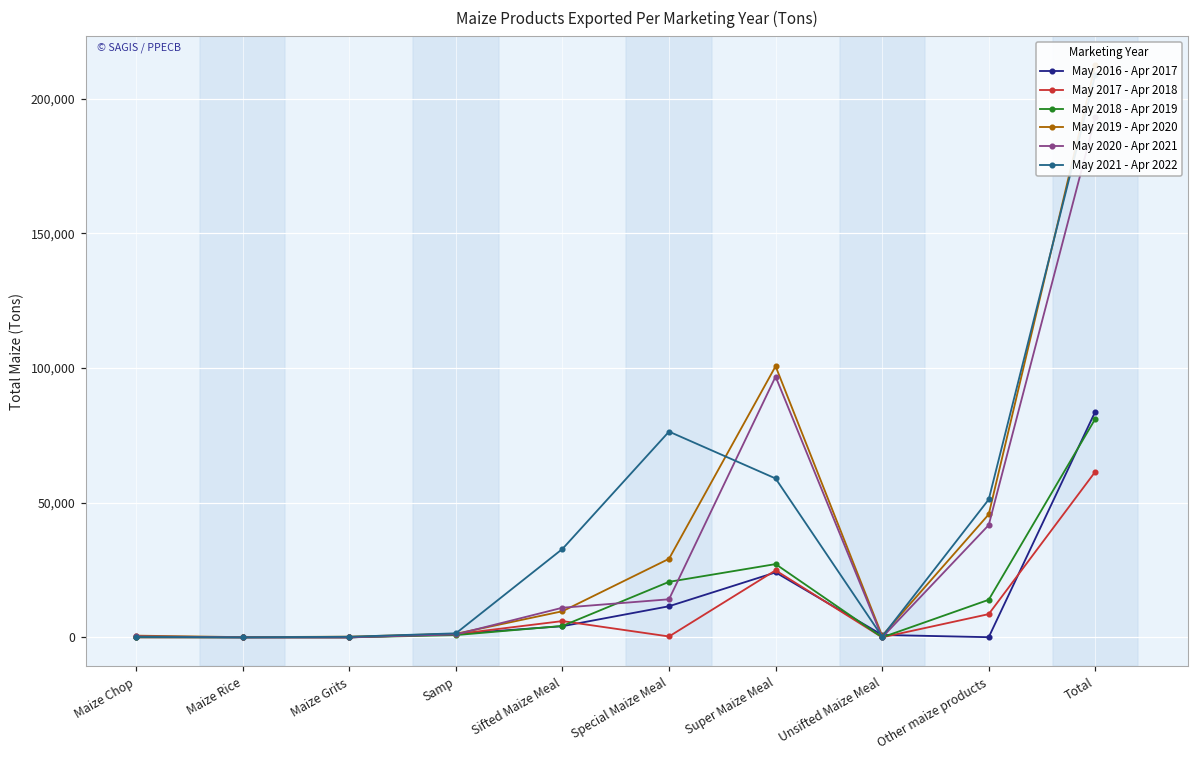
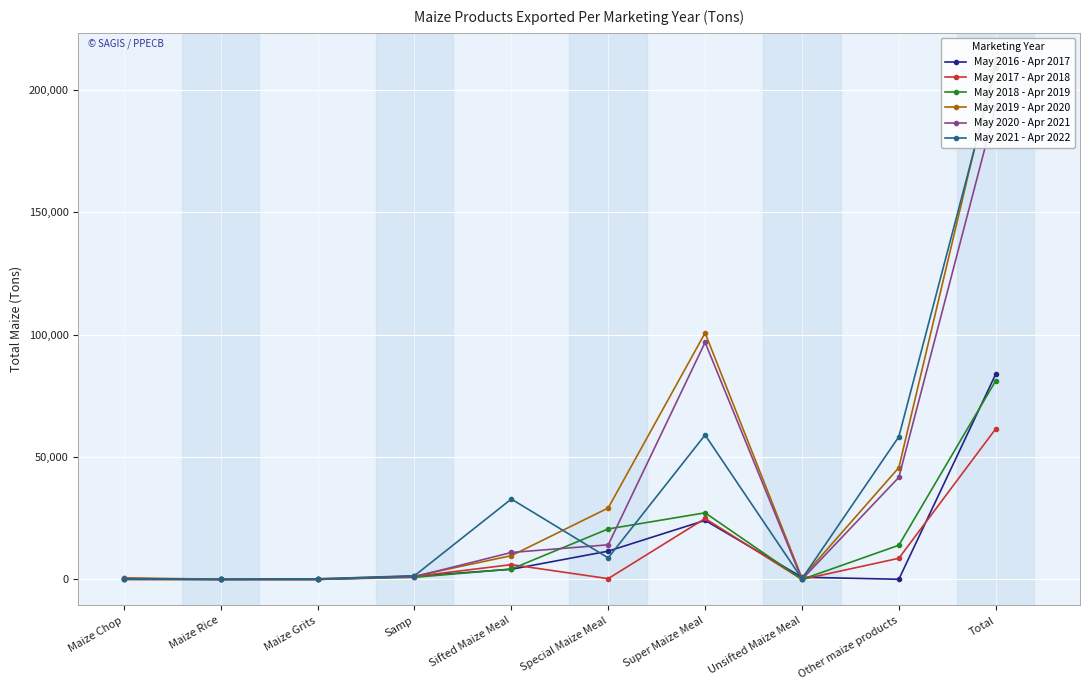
May 2021 - Apr 2022, Special Maize Meal: 76,000 -> 9,000
May 2021 - Apr 2022, Other maize products: 51,000 -> 58,000
